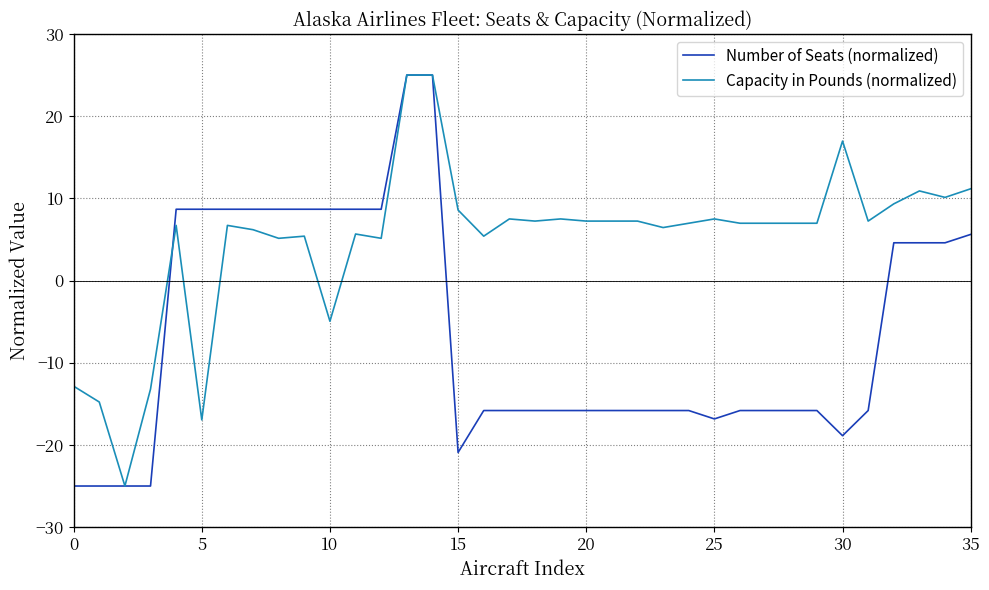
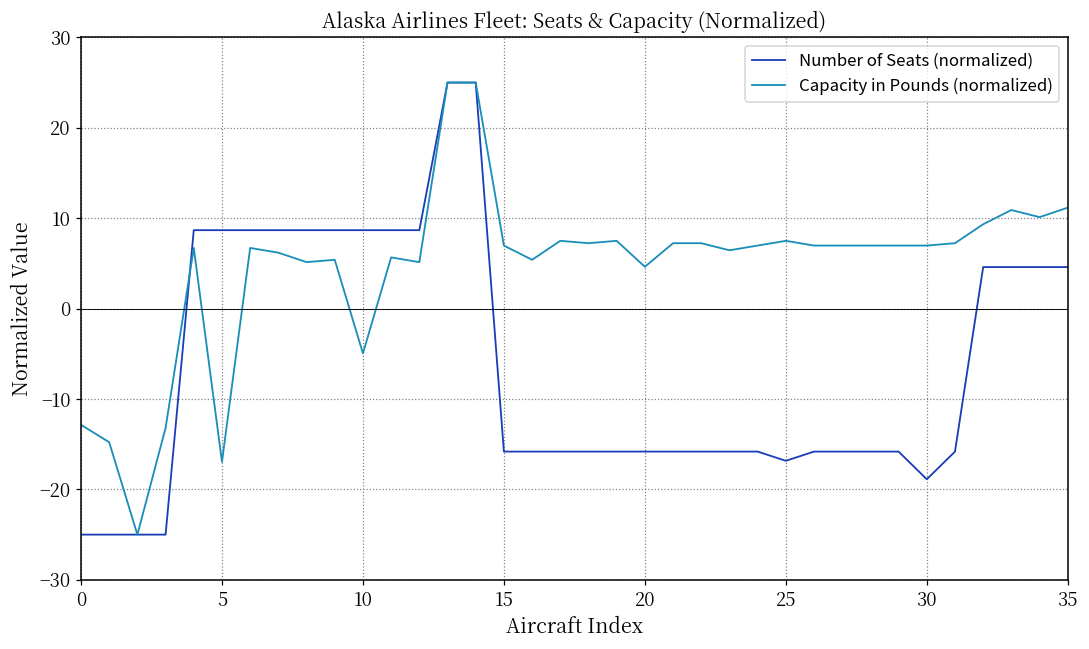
Number of Seats (normalized), 15: -21 -> -16
Capacity in Pounds (normalized), 15: 9 -> 7
Capacity in Pounds (normalized), 20: 7 -> 5
Capacity in Pounds (normalized), 30: 17 -> 7
Number of Seats (normalized), 35: 6 -> 5
